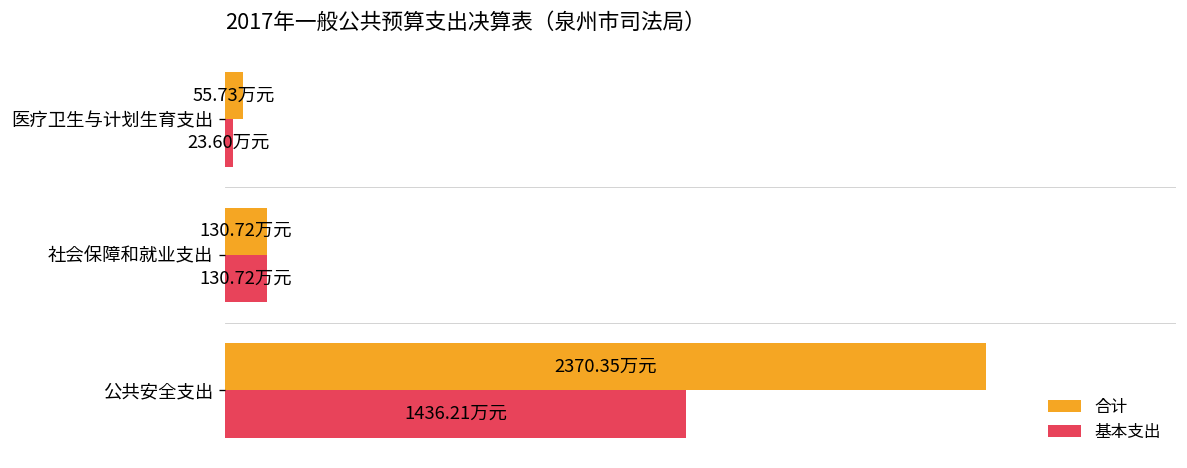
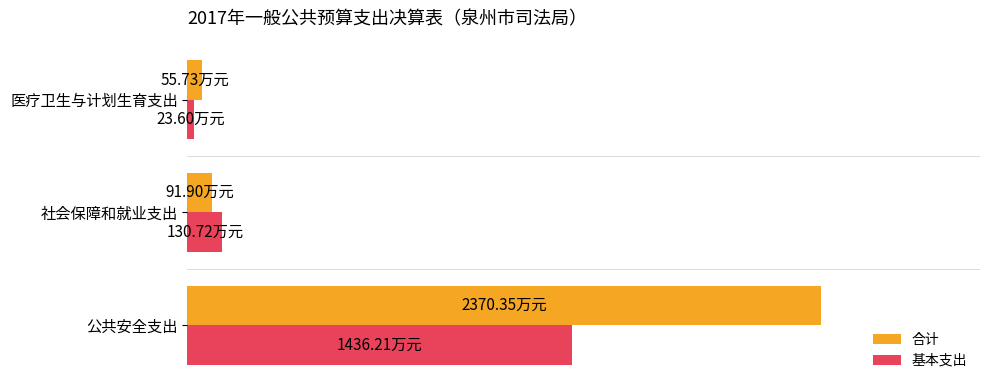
合计, 社会保障和就业支出: 130.72 -> 91.90
